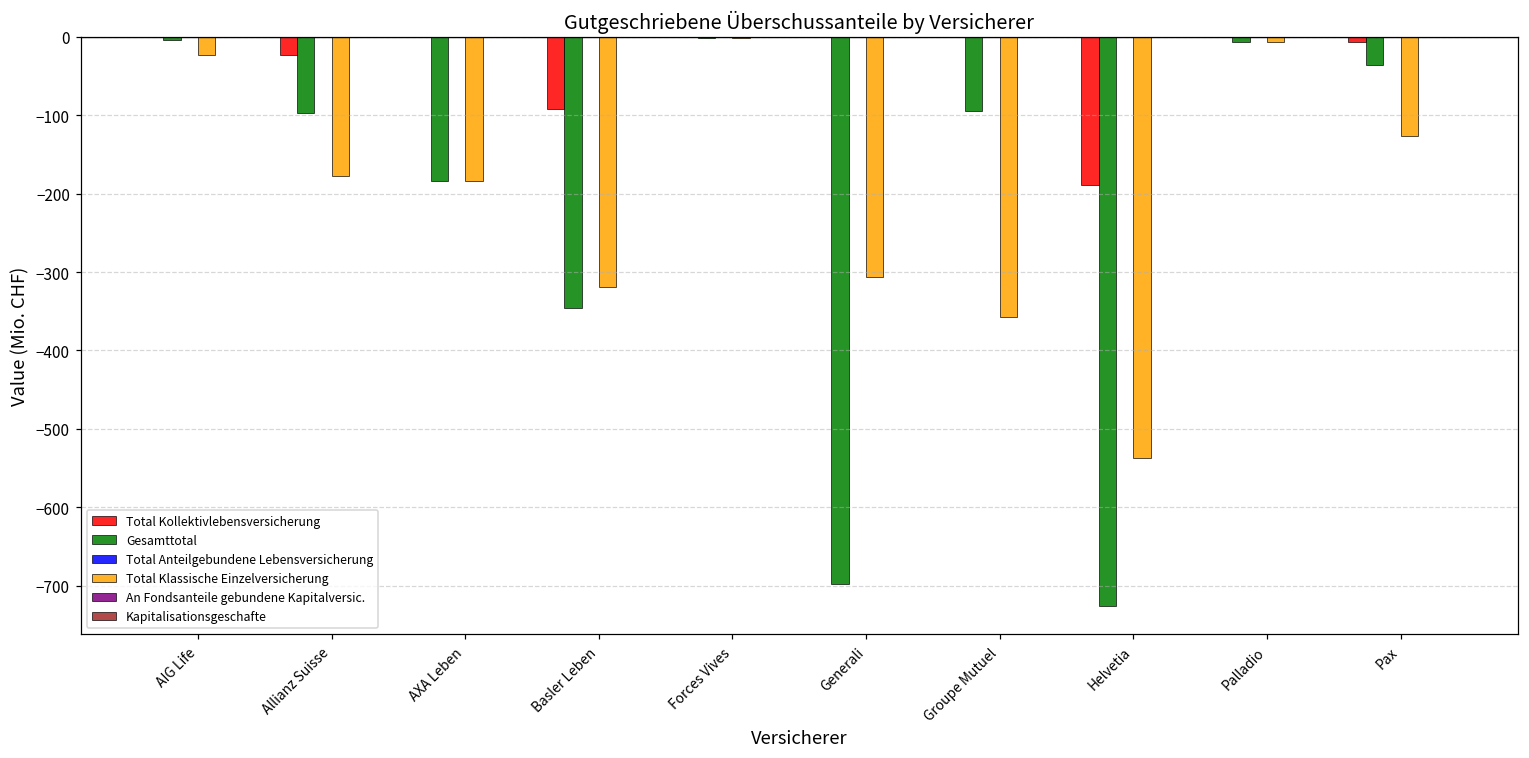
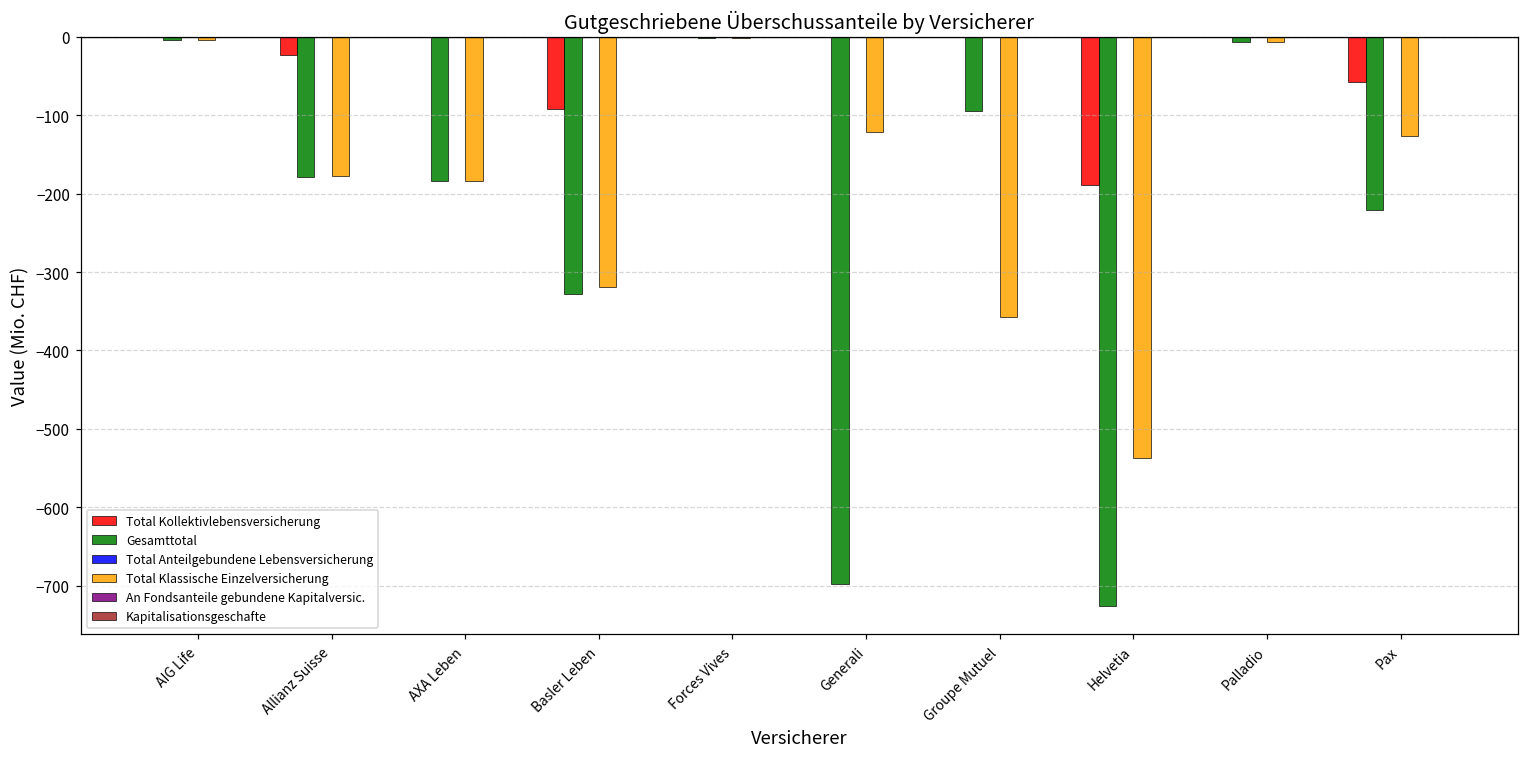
Total Klassische Einzelversicherung, AIG Life: -20 -> 0
Gesamttotal, Allianz Suisse: -100 -> -180
Gesamttotal, Basler Leben: -350 -> -330
Total Klassische Einzelversicherung, Generali: -310 -> -120
Total Kollektivlebensversicherung, Pax: -10 -> -60
Gesamttotal, Pax: -40 -> -220
